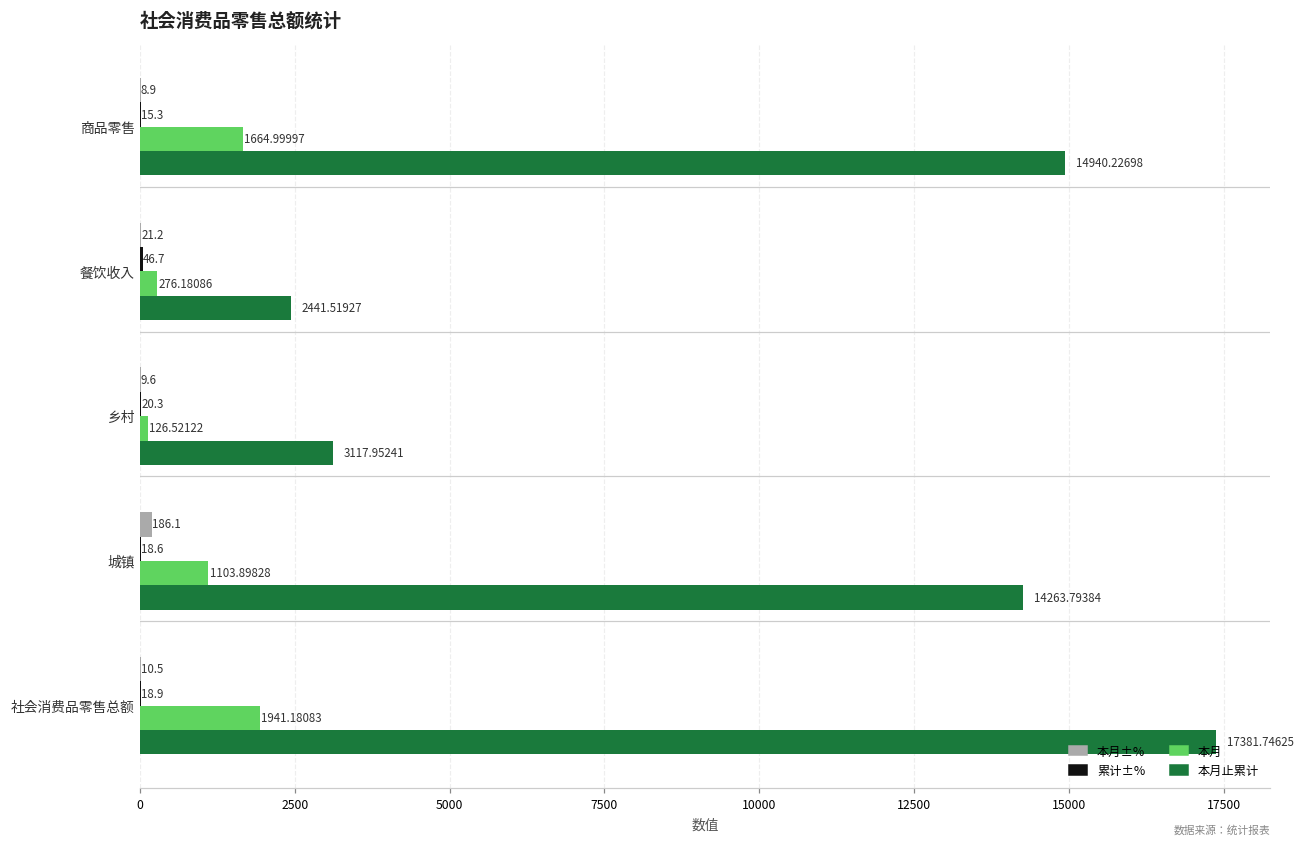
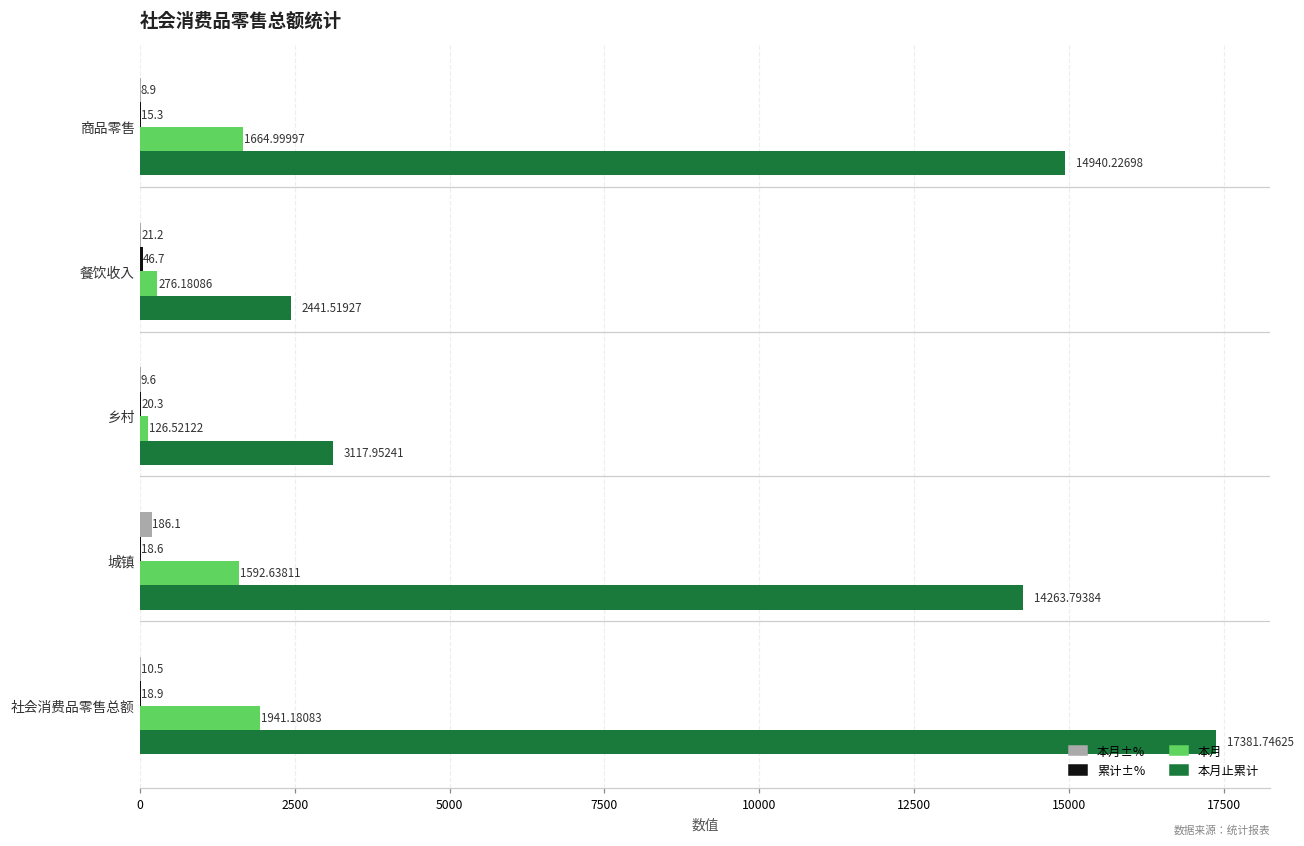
本月, 城镇: 1103.89828 -> 1592.63811
